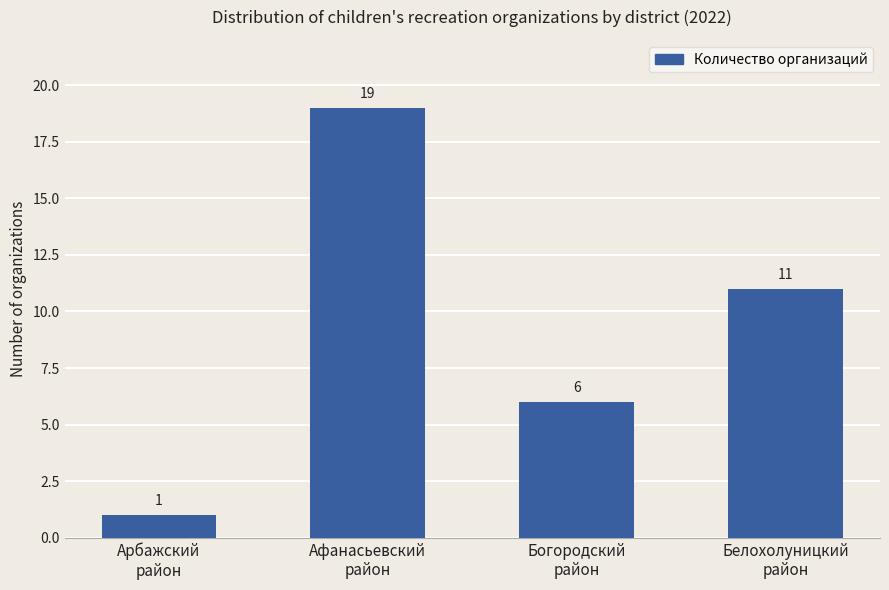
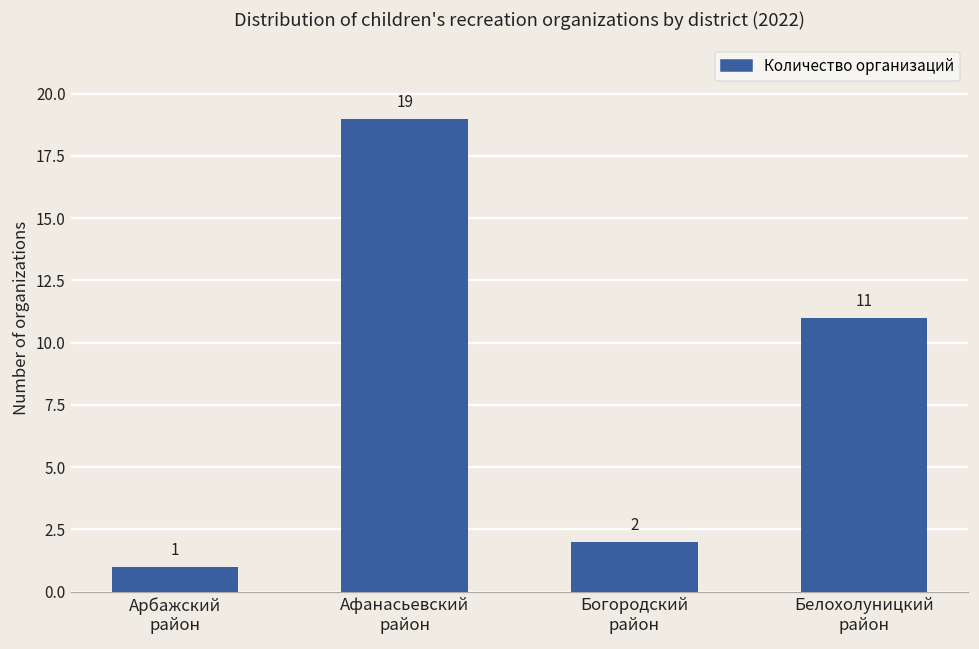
Богородский район: 6 -> 2
